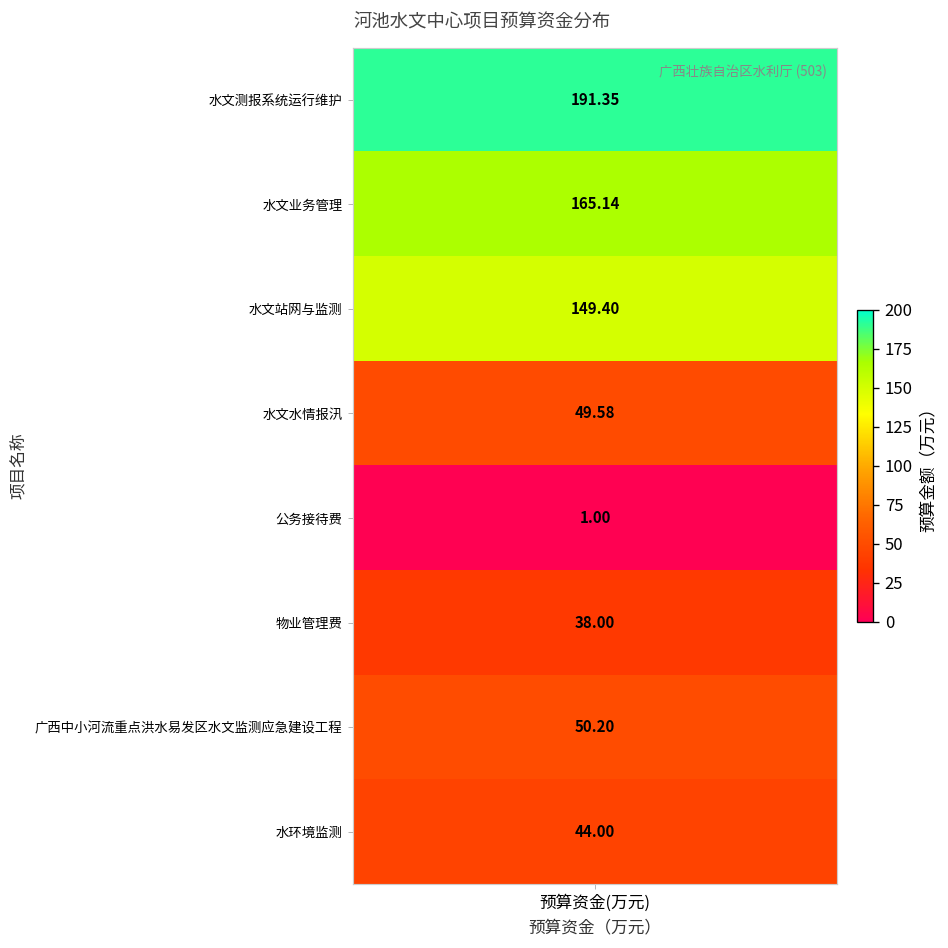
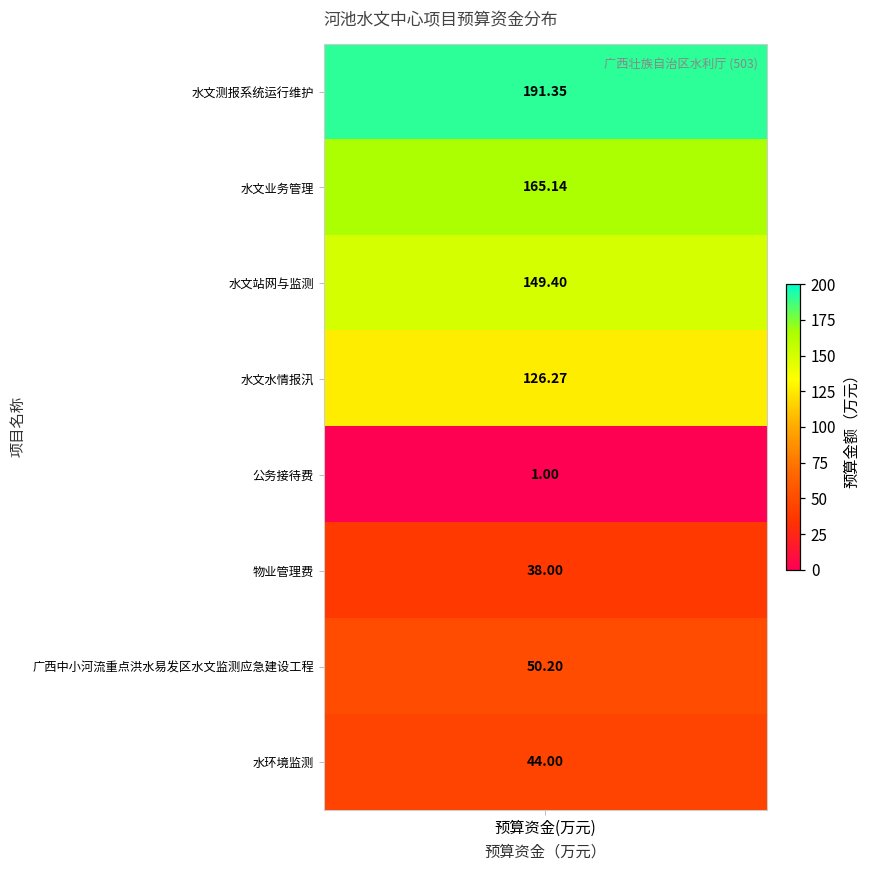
水文水情报汛, 预算资金(万元): 49.58 -> 126.27
